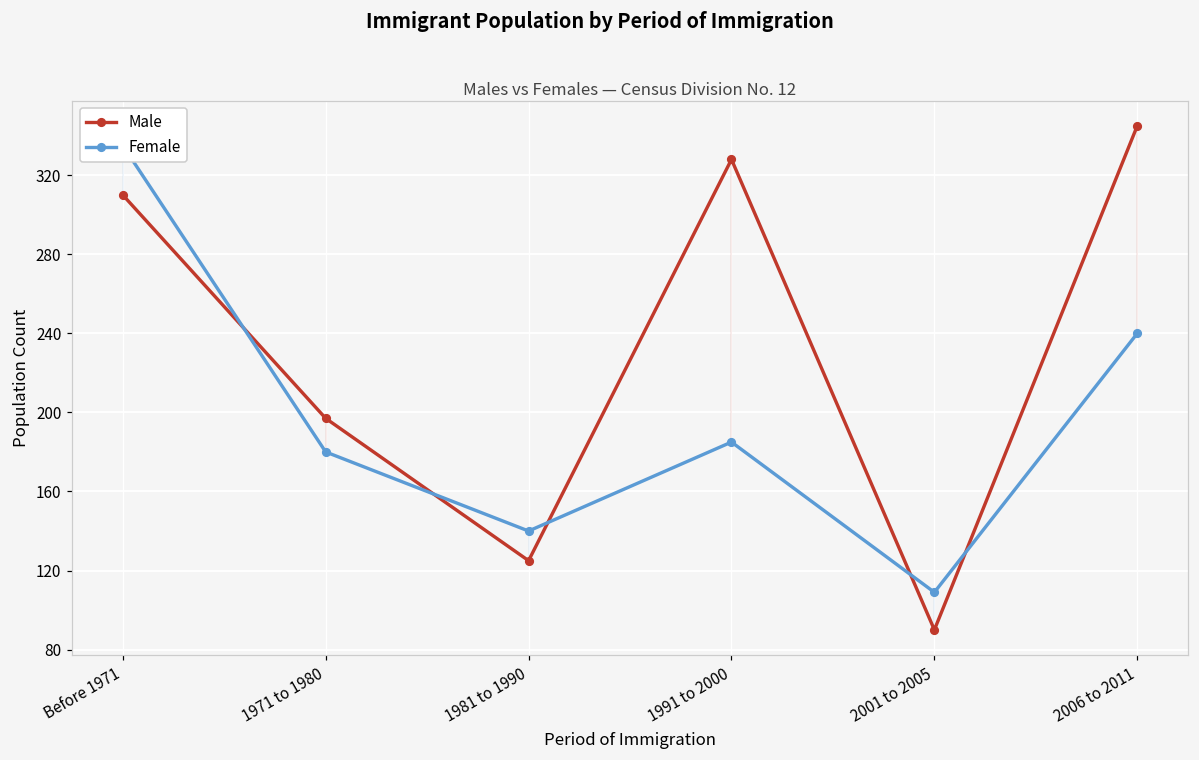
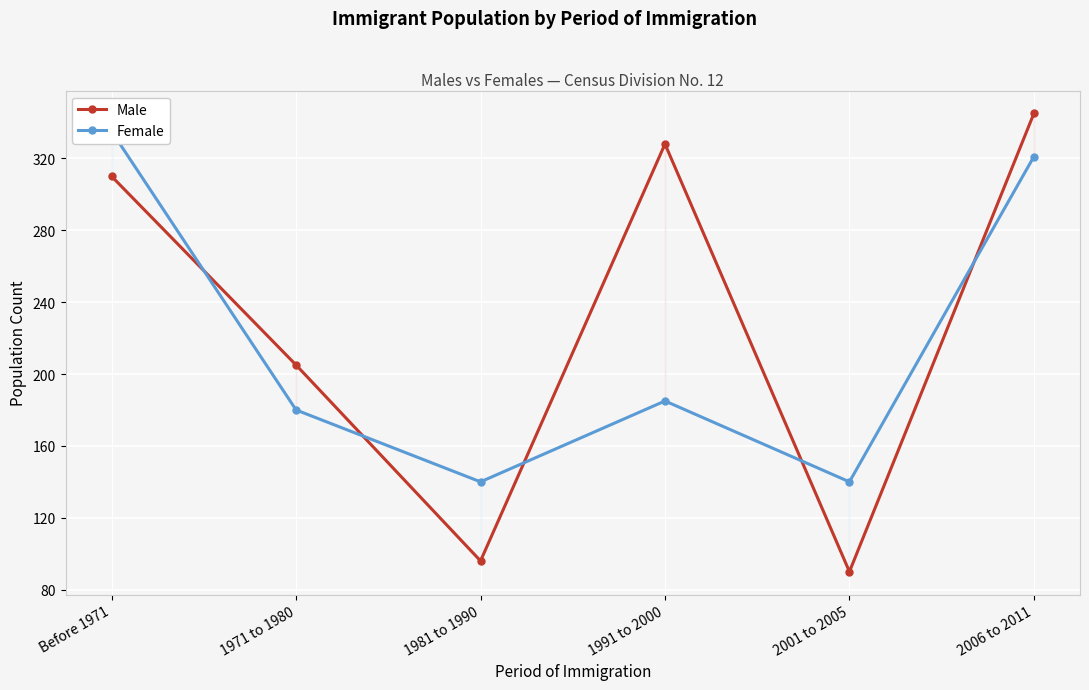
Male, 1971 to 1980: 197 -> 205
Male, 1981 to 1990: 125 -> 96
Female, 2001 to 2005: 109 -> 140
Female, 2006 to 2011: 240 -> 321
